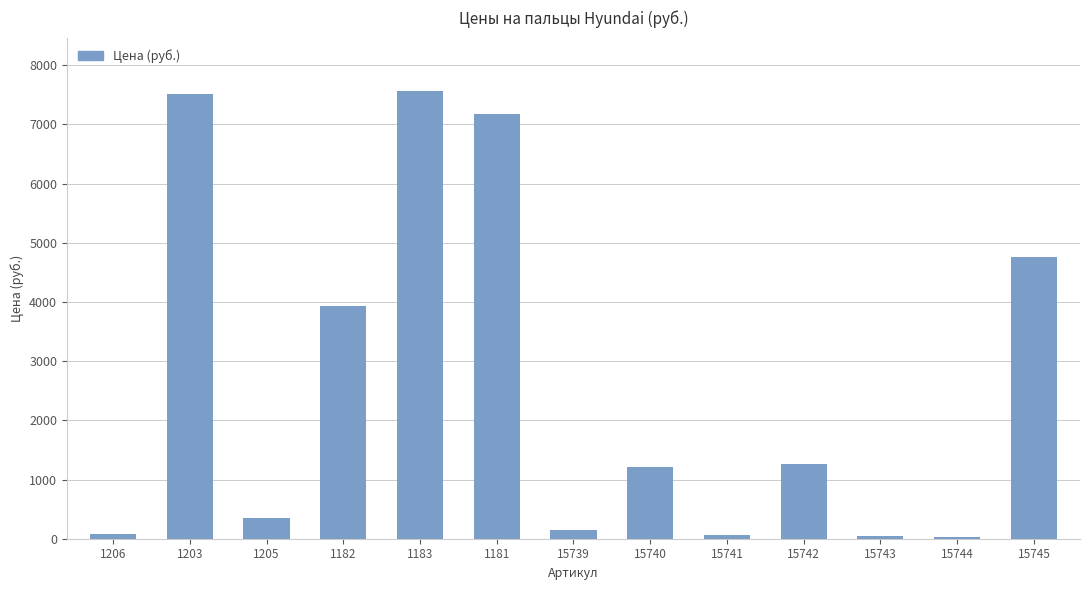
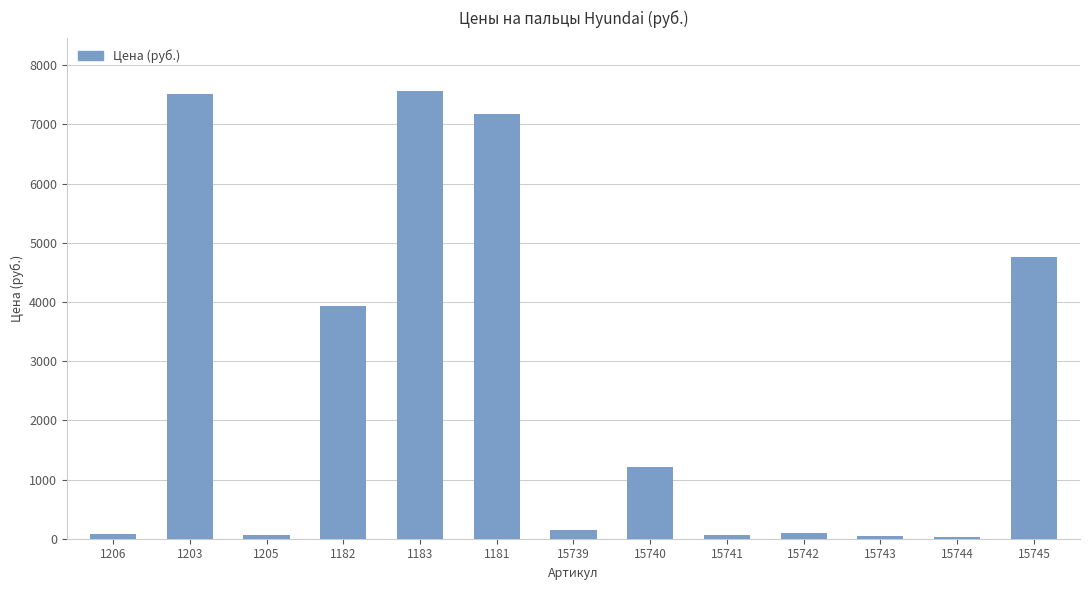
1205: 300 -> 100
15742: 1300 -> 100
